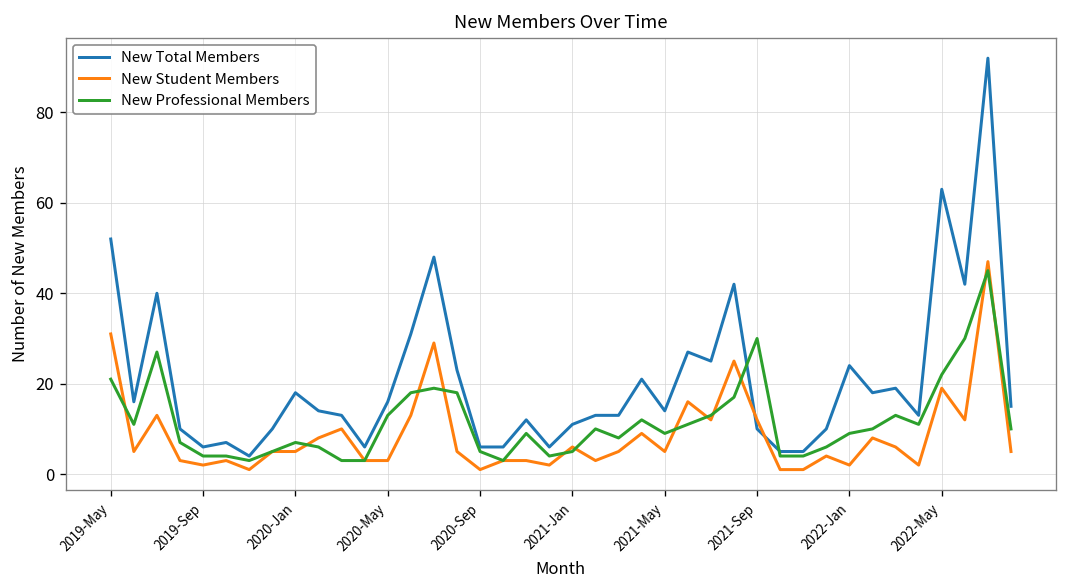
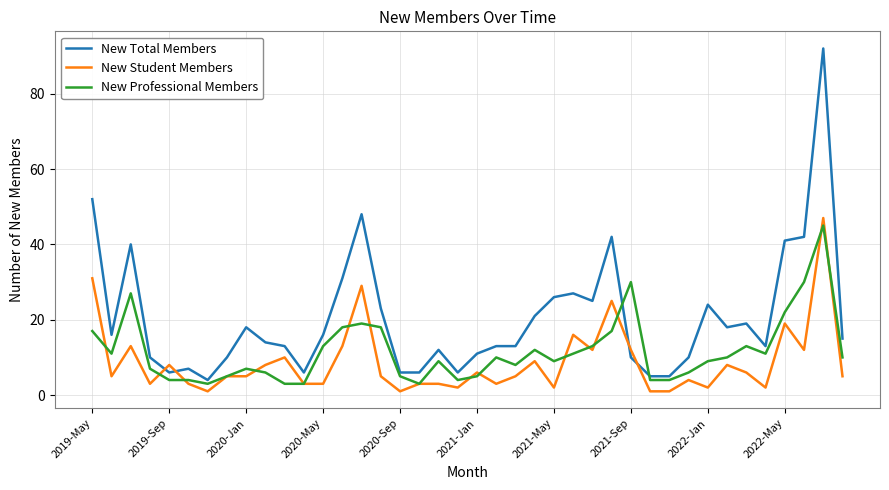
New Professional Members, 2019-May: 21 -> 17
New Student Members, 2019-Sep: 2 -> 8
New Total Members, 2021-May: 14 -> 26
New Student Members, 2021-May: 5 -> 2
New Total Members, 2022-May: 63 -> 41
